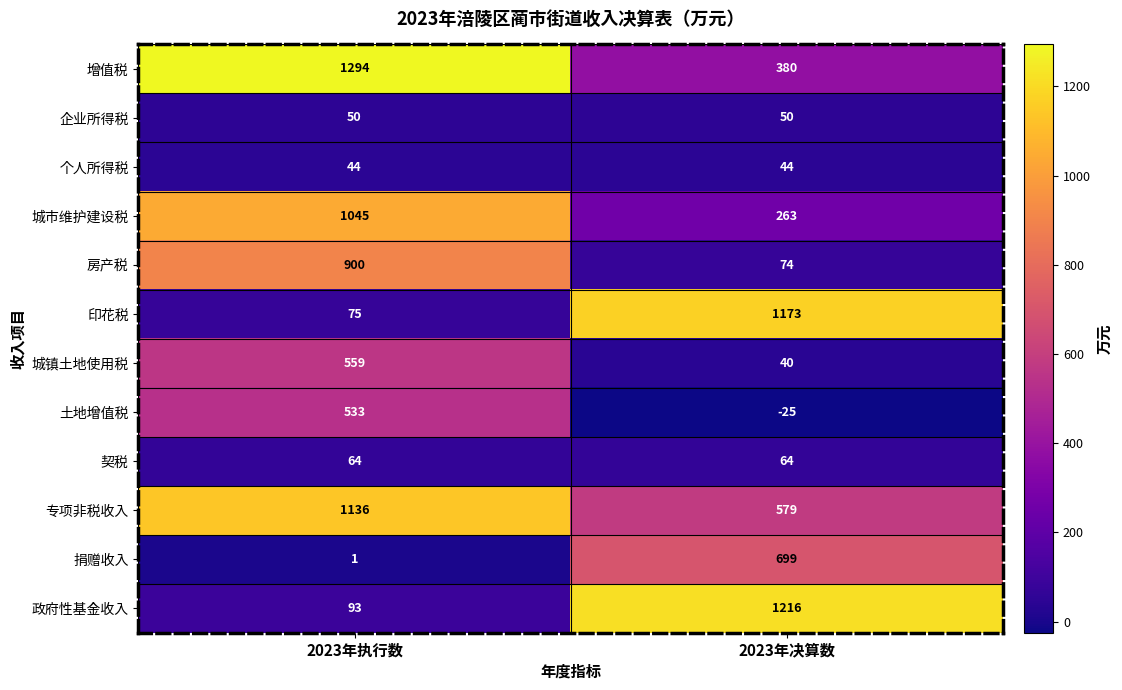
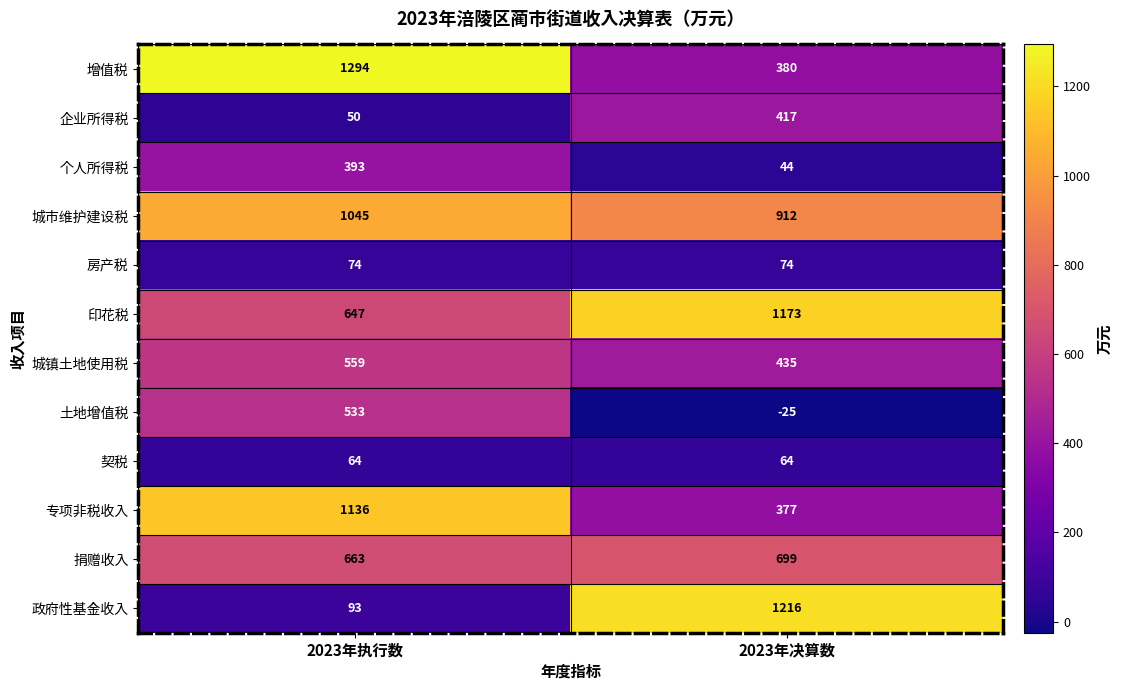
企业所得税, 2023年决算数: 50 -> 417
个人所得税, 2023年执行数: 44 -> 393
城市维护建设税, 2023年决算数: 263 -> 912
房产税, 2023年执行数: 900 -> 74
印花税, 2023年执行数: 75 -> 647
城镇土地使用税, 2023年决算数: 40 -> 435
专项非税收入, 2023年决算数: 579 -> 377
捐赠收入, 2023年执行数: 1 -> 663
